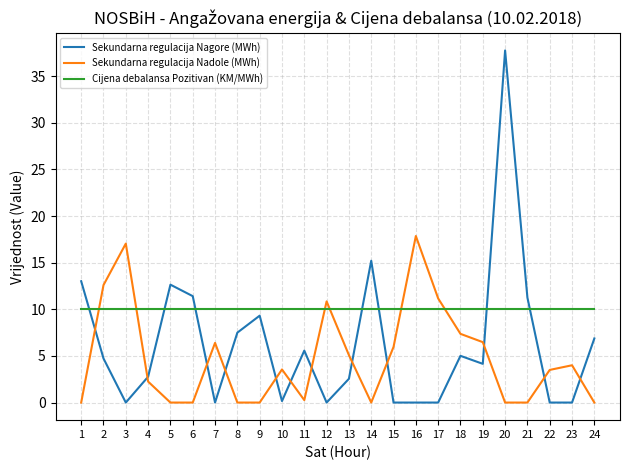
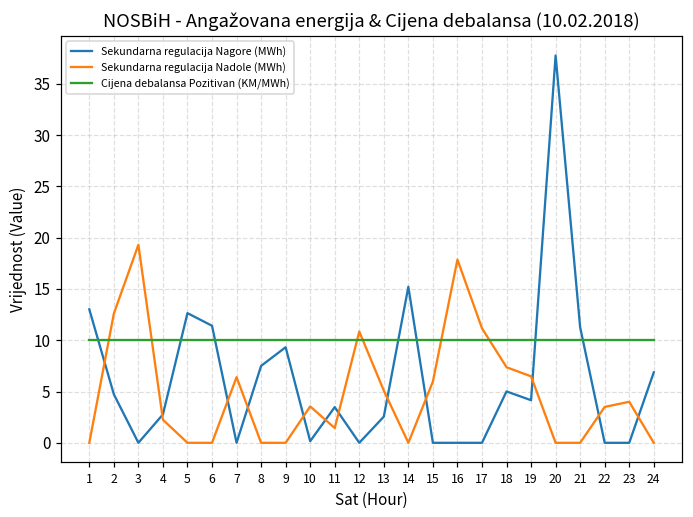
Sekundarna regulacija Nadole (MWh), 3: 17 -> 19
Sekundarna regulacija Nagore (MWh), 11: 6 -> 3
Sekundarna regulacija Nadole (MWh), 11: 0 -> 1
